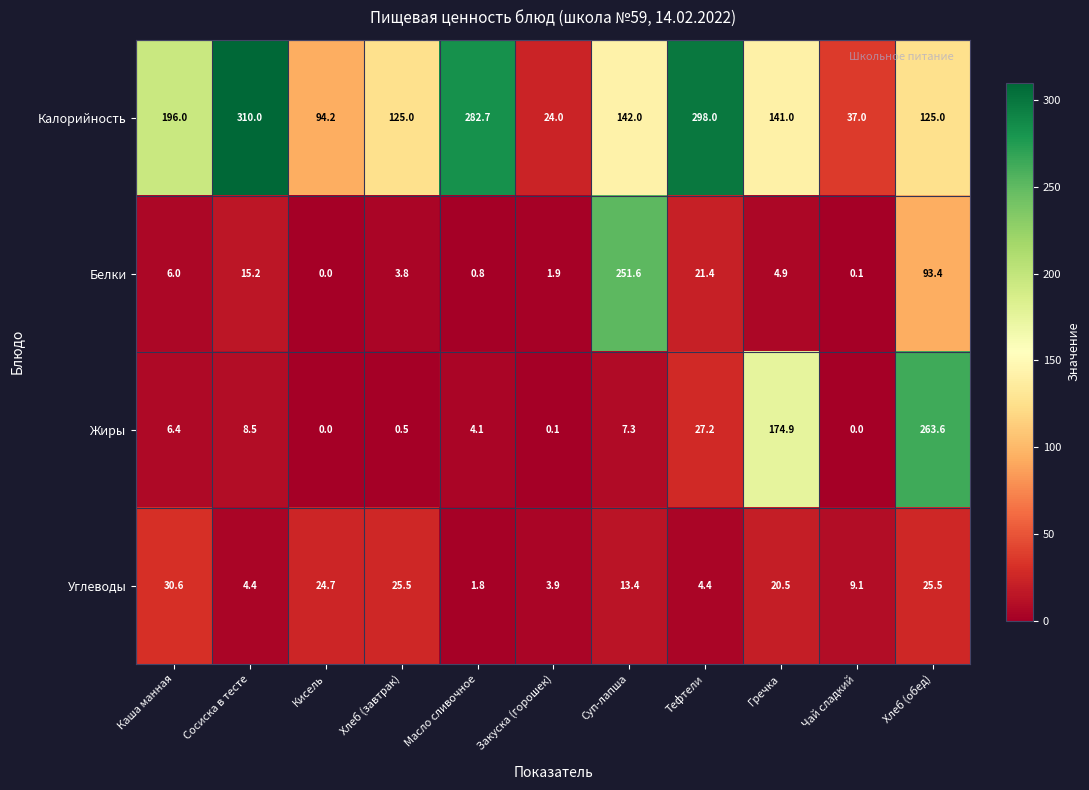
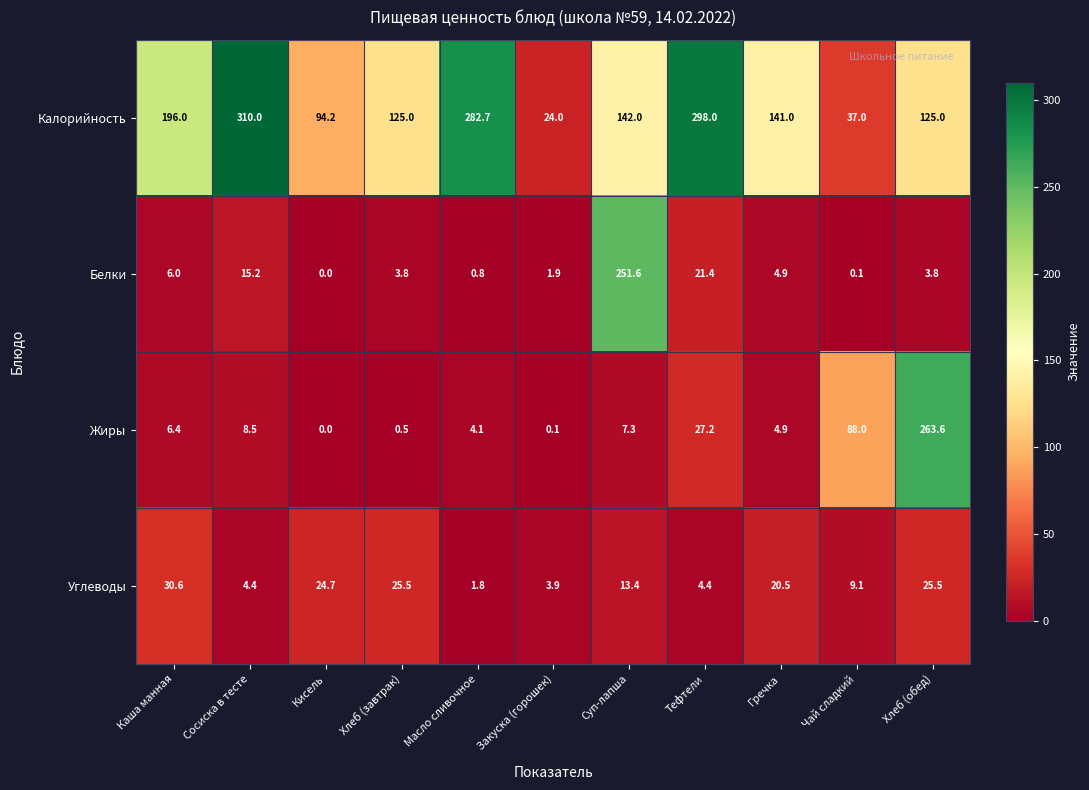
Белки, Хлеб (обед): 93.4 -> 3.8
Жиры, Гречка: 174.9 -> 4.9
Жиры, Чай сладкий: 0.0 -> 88.0
